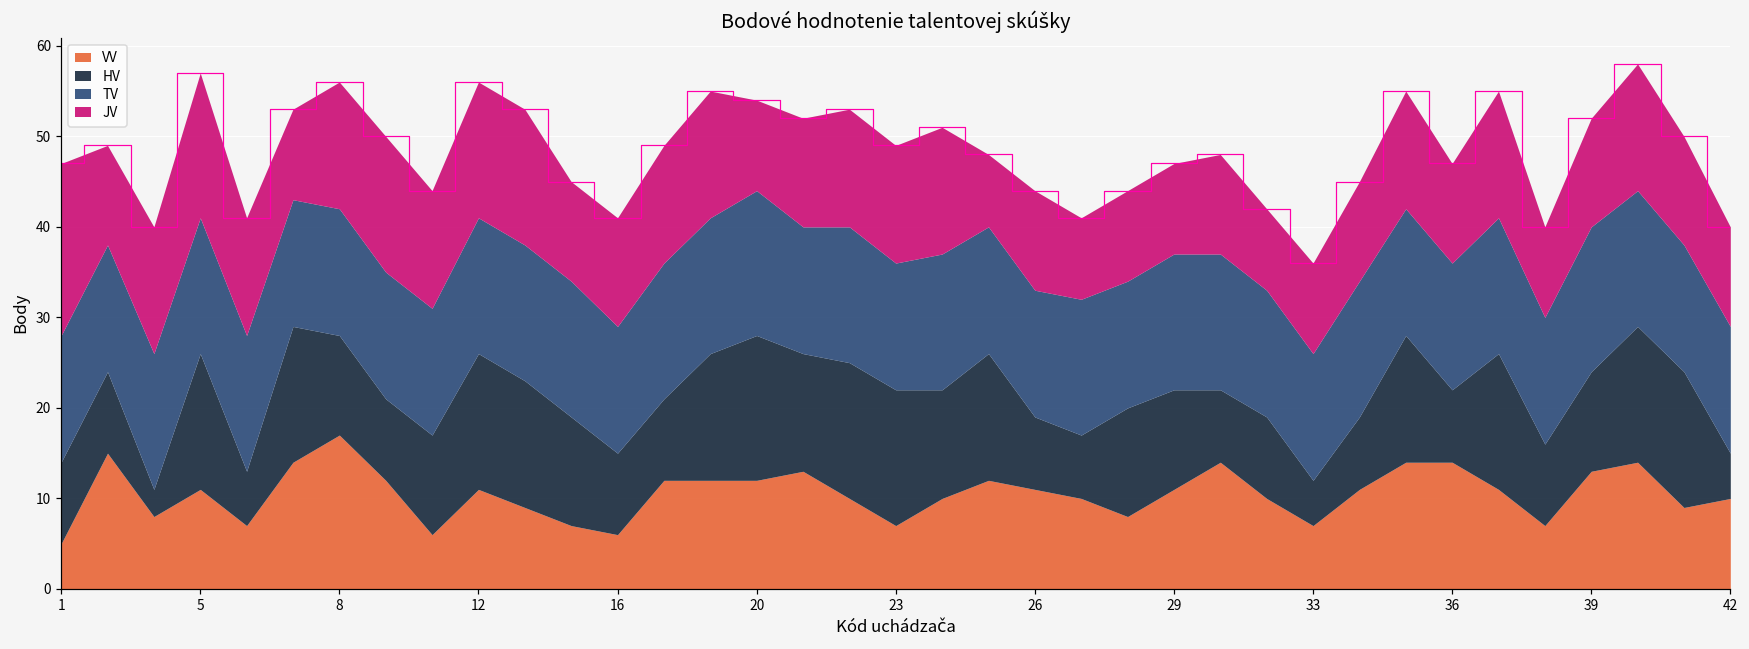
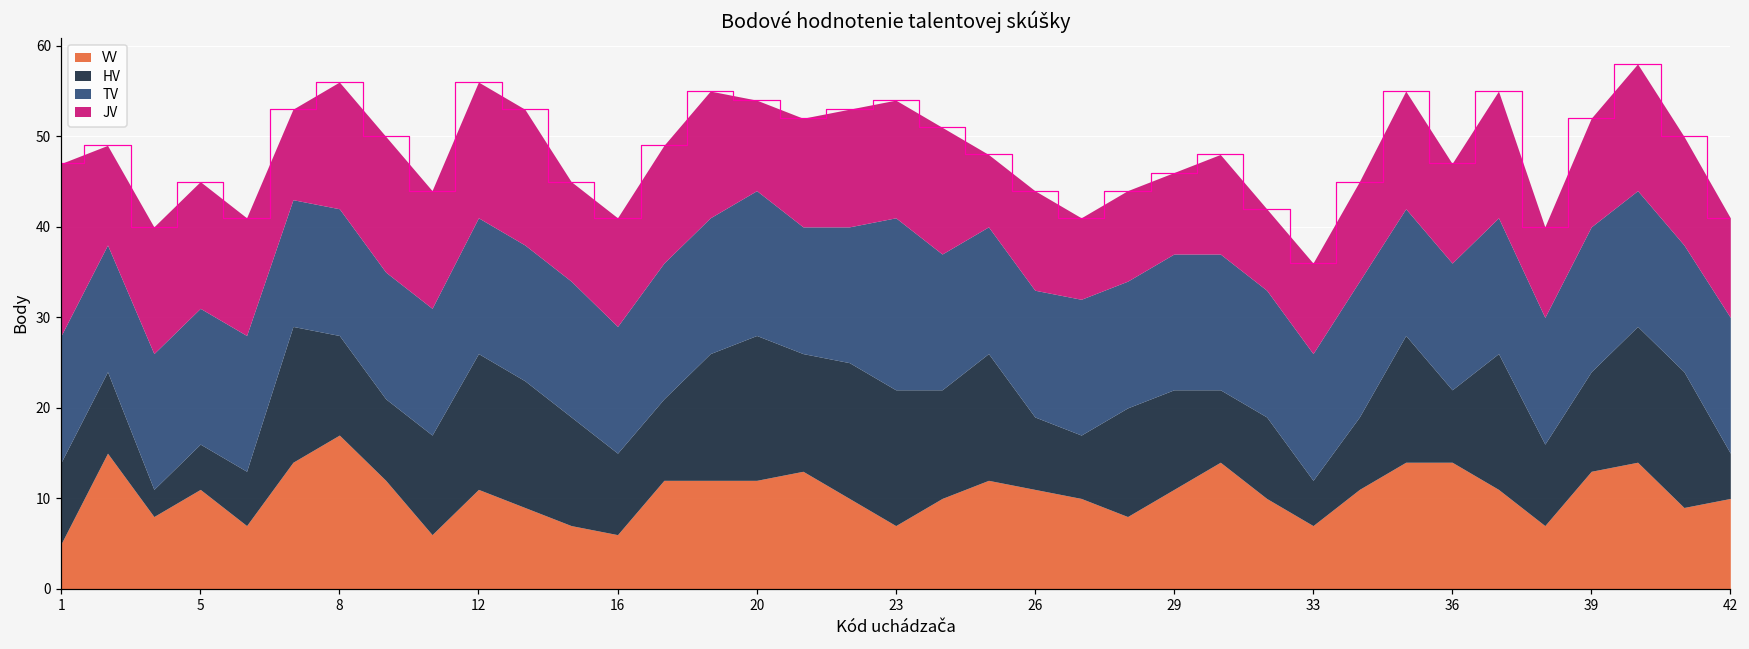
HV, 5: 15 -> 5
JV, 5: 16 -> 14
TV, 23: 14 -> 19
JV, 29: 10 -> 9
TV, 42: 14 -> 15
